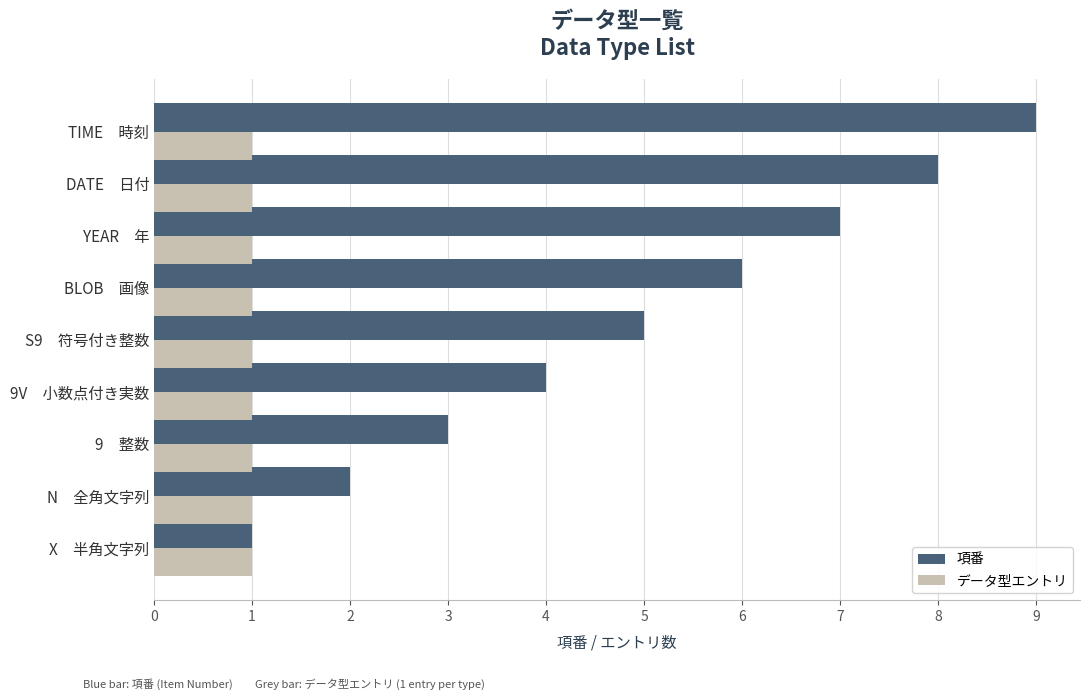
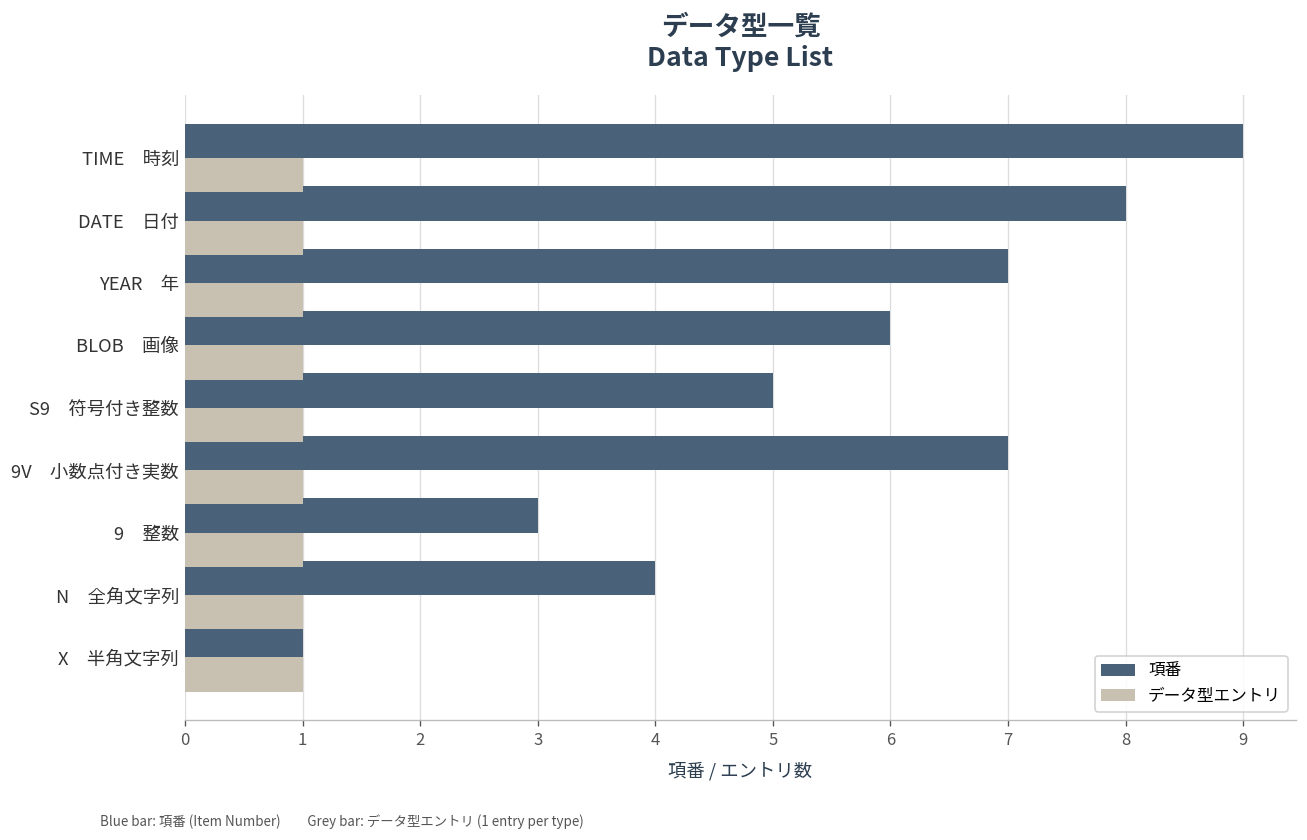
項番, 9V 小数点付き実数: 4 -> 7
項番, N 全角文字列: 2 -> 4
